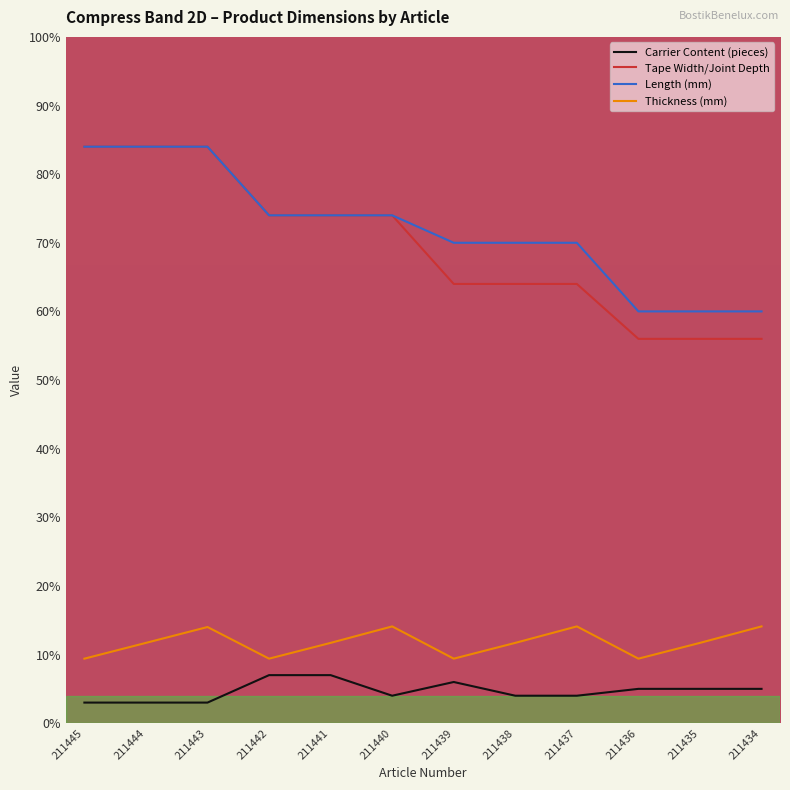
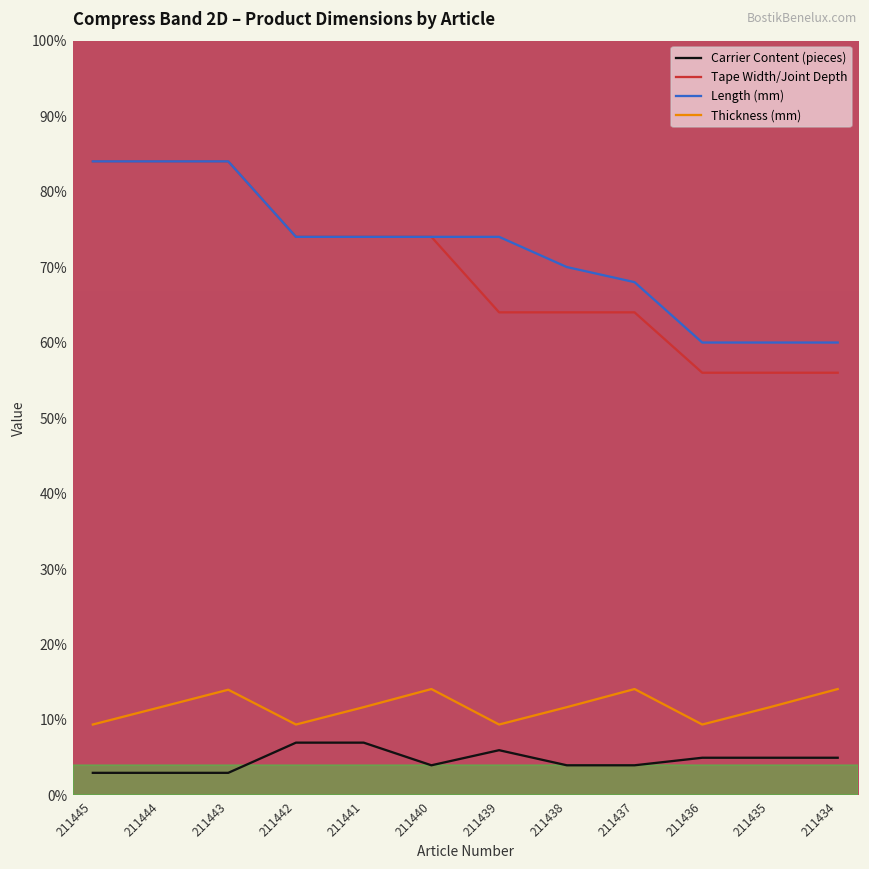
Length (mm), 211439: 70% -> 74%
Length (mm), 211437: 70% -> 68%
